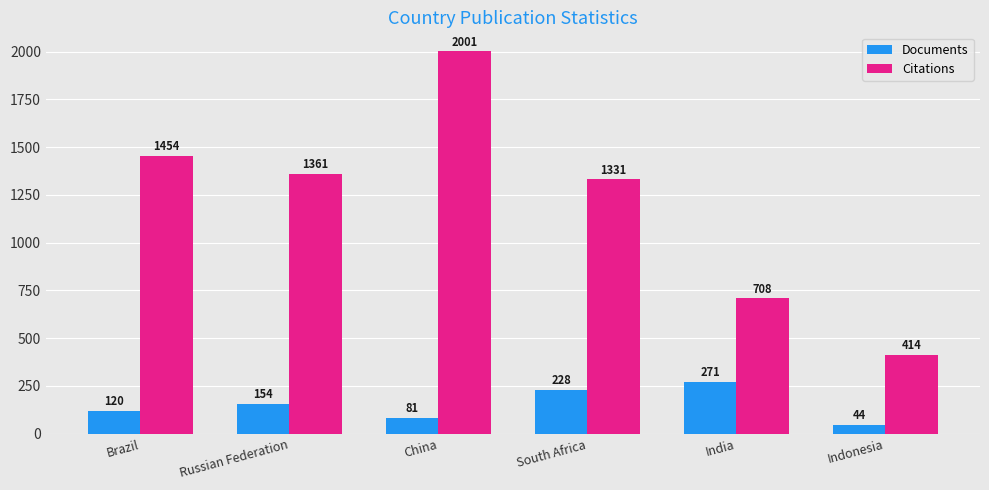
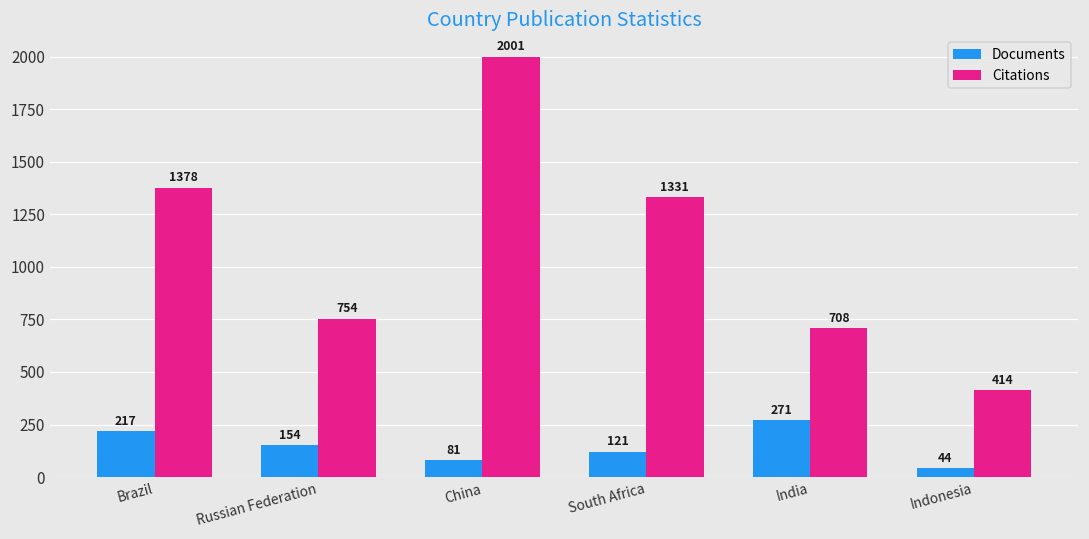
Documents, Brazil: 120 -> 217
Citations, Brazil: 1454 -> 1378
Citations, Russian Federation: 1361 -> 754
Documents, South Africa: 228 -> 121
